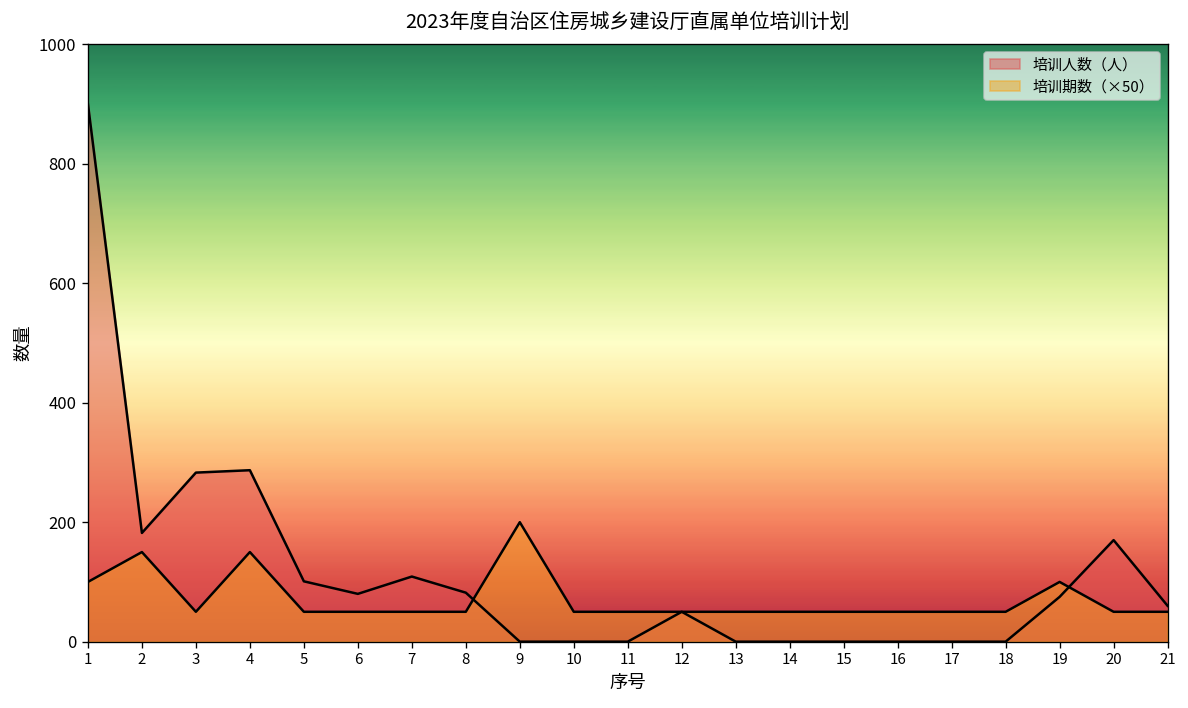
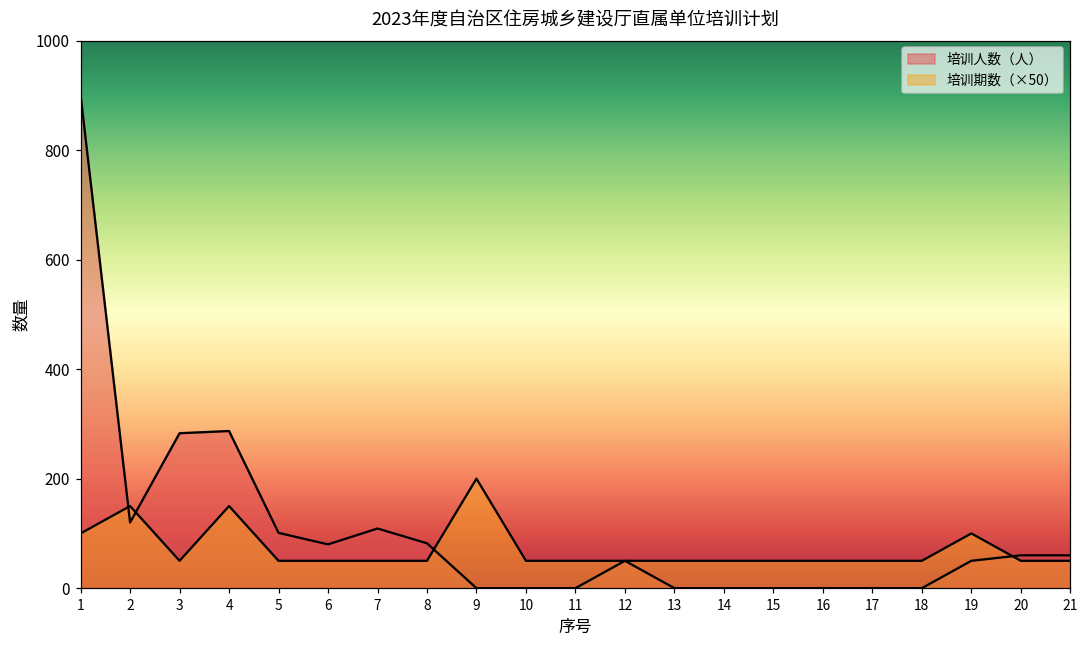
培训人数（人）, 2: 180 -> 120
培训人数（人）, 19: 80 -> 50
培训人数（人）, 20: 170 -> 60
